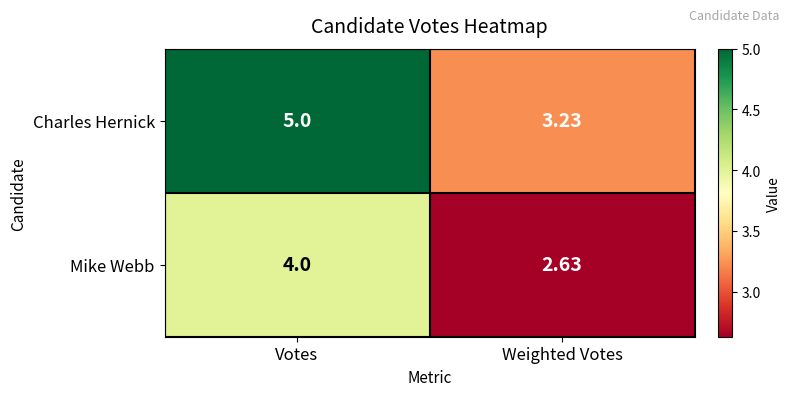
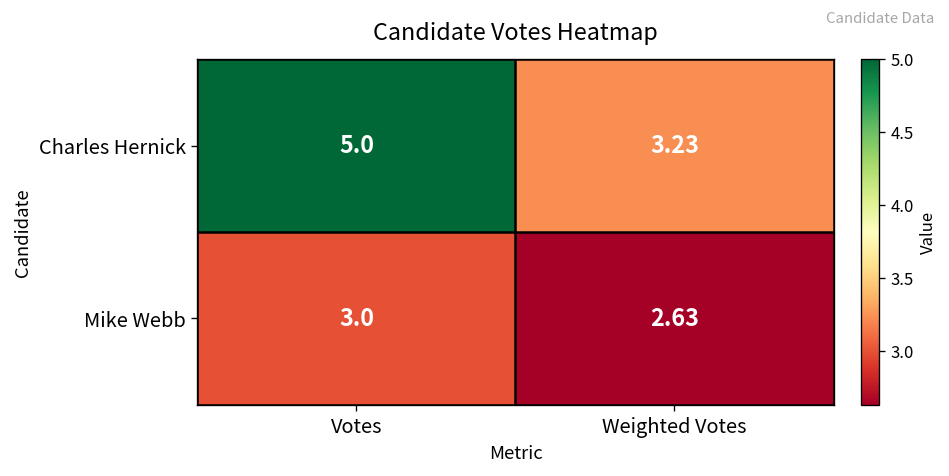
Mike Webb, Votes: 4.0 -> 3.0
